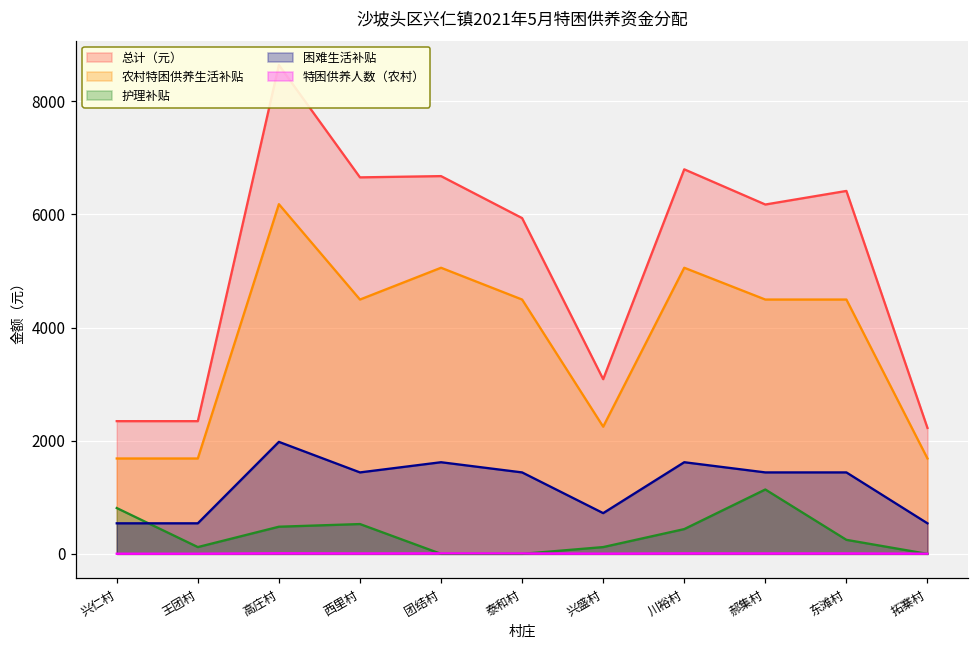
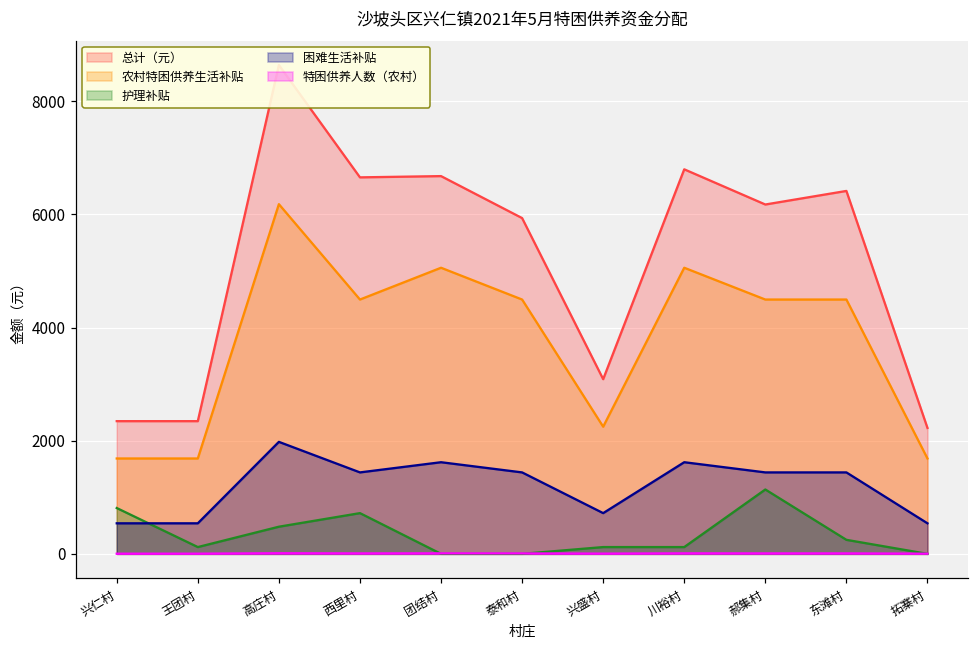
护理补贴, 西里村: 500 -> 700
护理补贴, 川裕村: 400 -> 100
